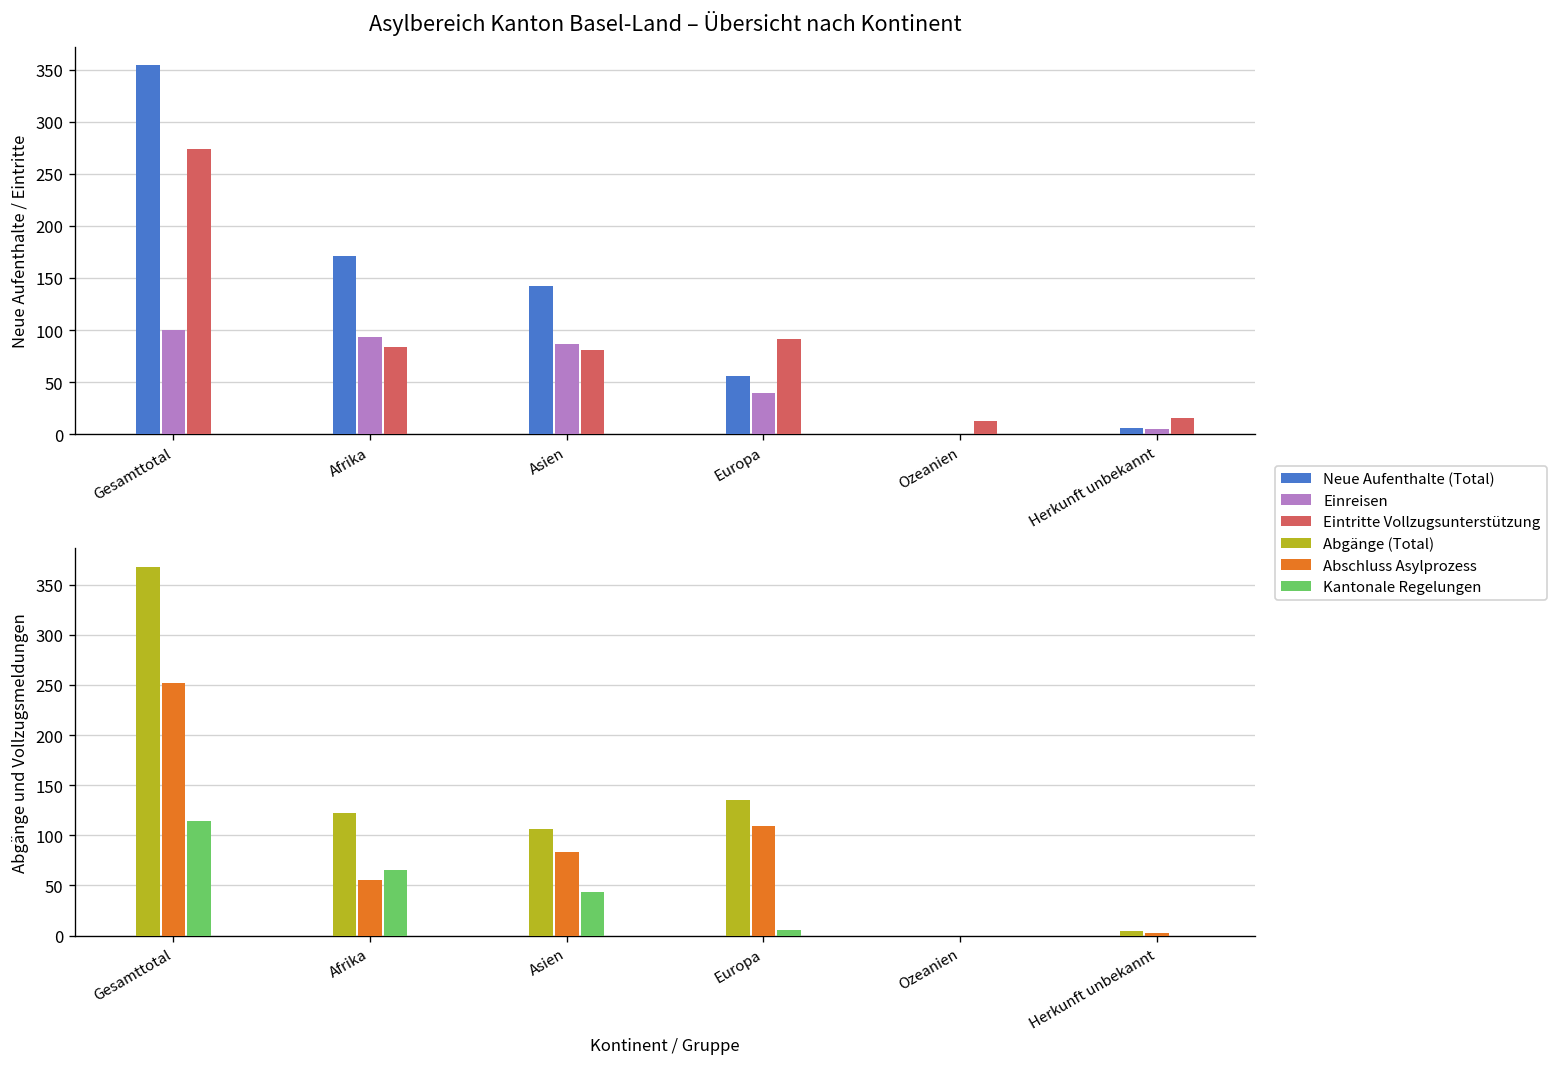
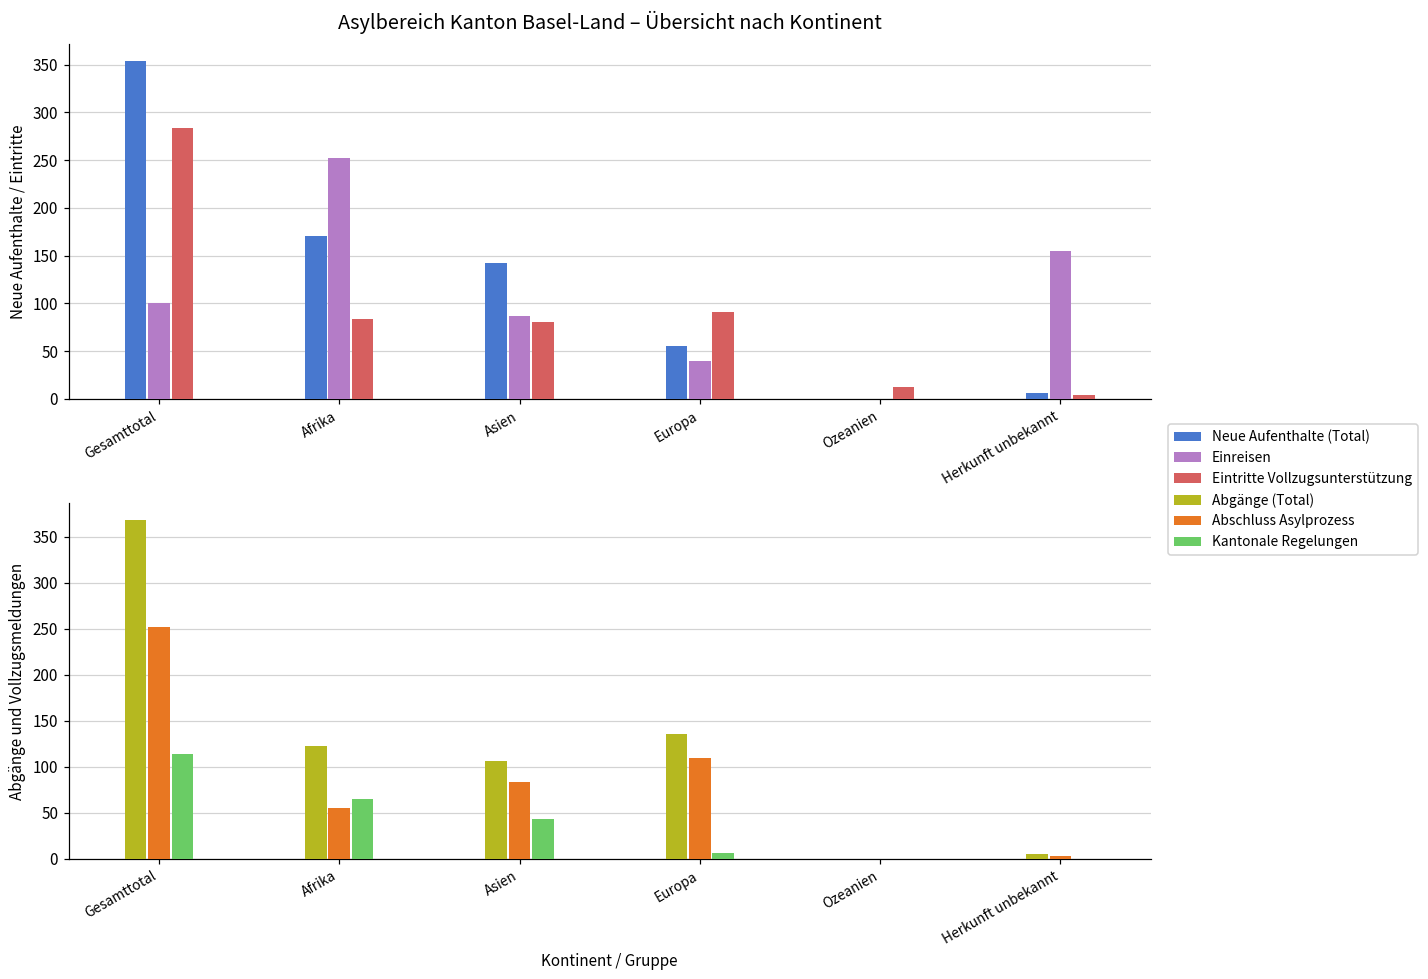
Asylbereich Kanton Basel-Land – Übersicht nach Kontinent, Eintritte Vollzugsunterstützung, Gesamttotal: 270 -> 280
Asylbereich Kanton Basel-Land – Übersicht nach Kontinent, Einreisen, Afrika: 90 -> 250
Asylbereich Kanton Basel-Land – Übersicht nach Kontinent, Einreisen, Herkunft unbekannt: 10 -> 160
Asylbereich Kanton Basel-Land – Übersicht nach Kontinent, Eintritte Vollzugsunterstützung, Herkunft unbekannt: 20 -> 0
